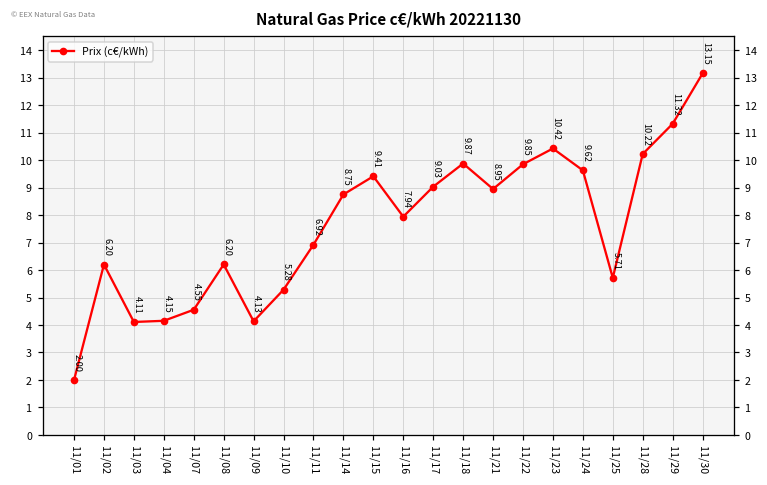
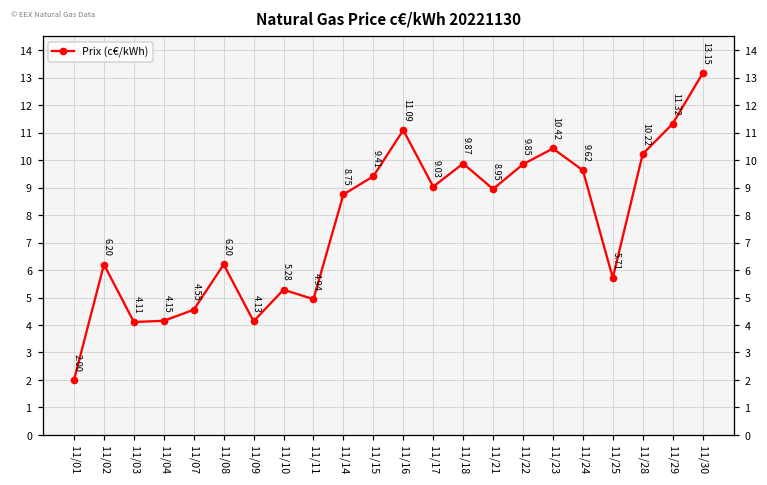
11/11: 6.92 -> 4.94
11/16: 7.94 -> 11.09
